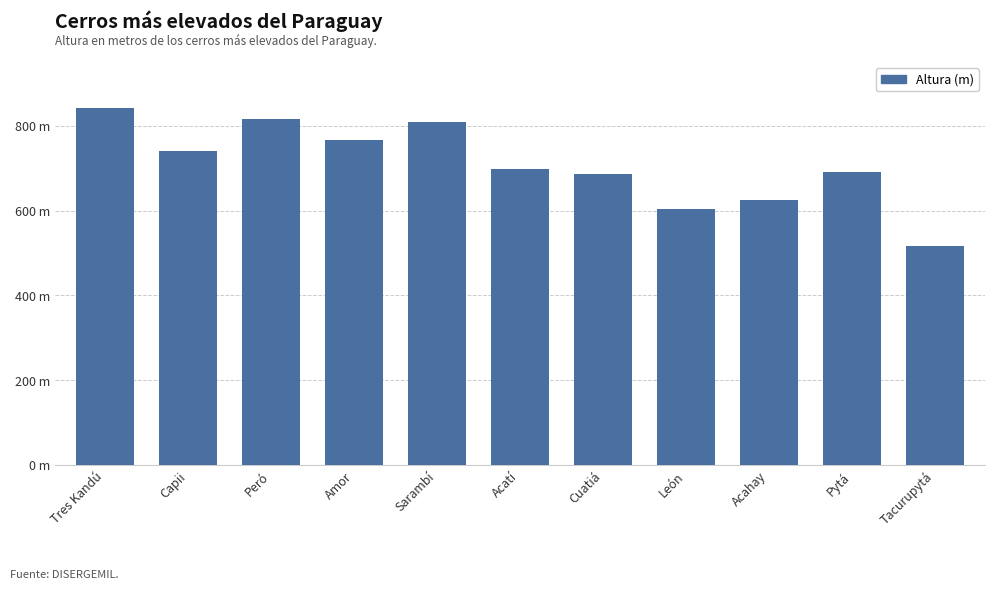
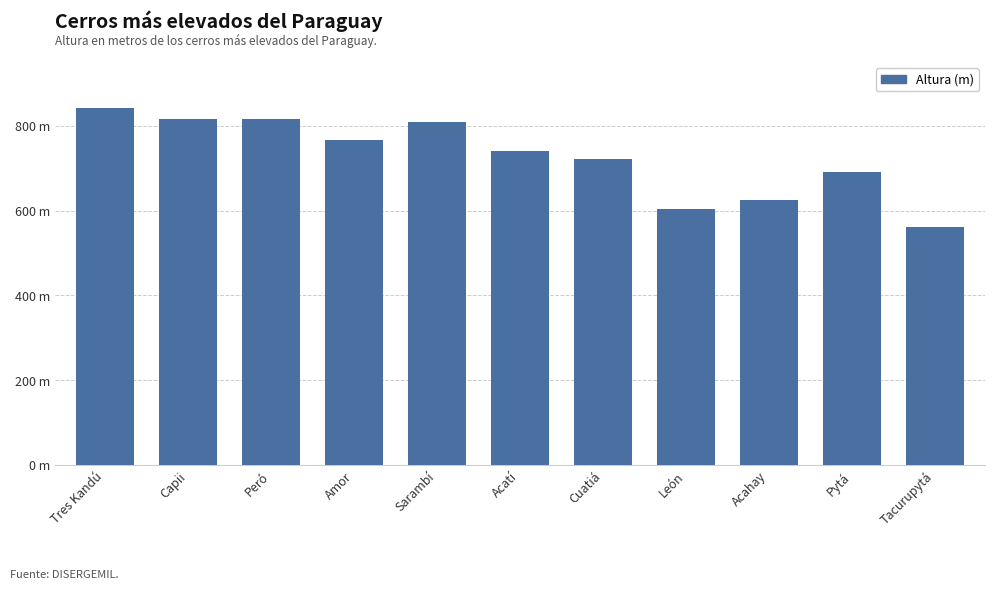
Capii: 740 m -> 820 m
Acatí: 700 m -> 740 m
Cuatiá: 690 m -> 720 m
Tacurupytá: 520 m -> 560 m
